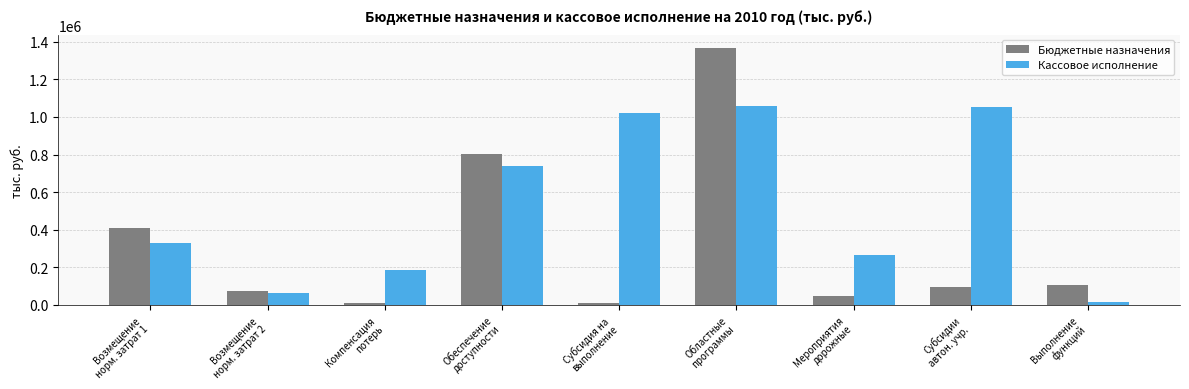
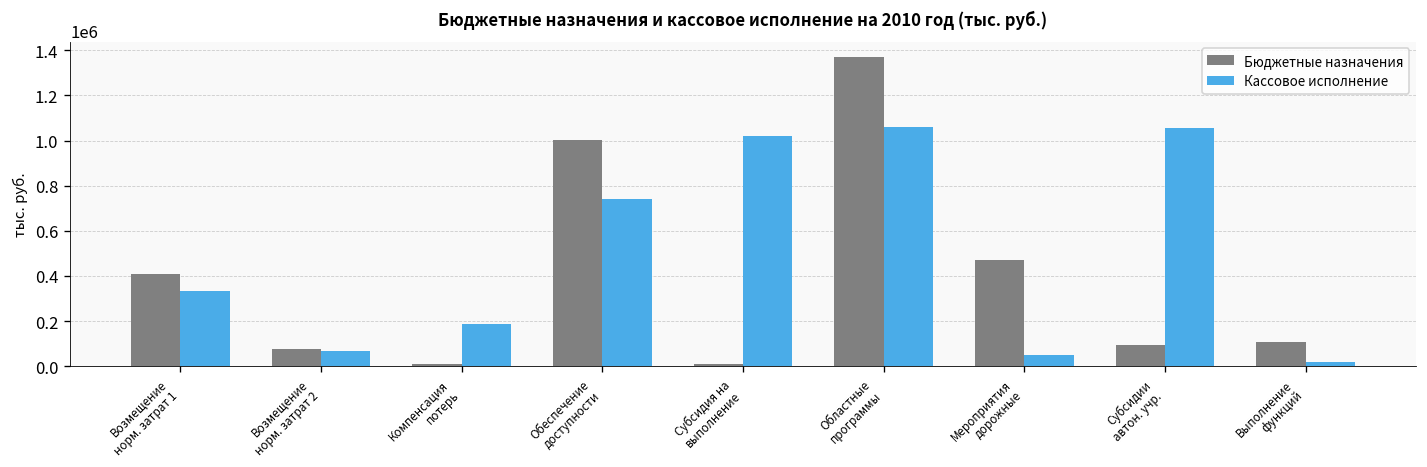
Бюджетные назначения, Обеспечение доступности: 800000 -> 1000000
Бюджетные назначения, Мероприятия дорожные: 50000 -> 470000
Кассовое исполнение, Мероприятия дорожные: 270000 -> 50000
